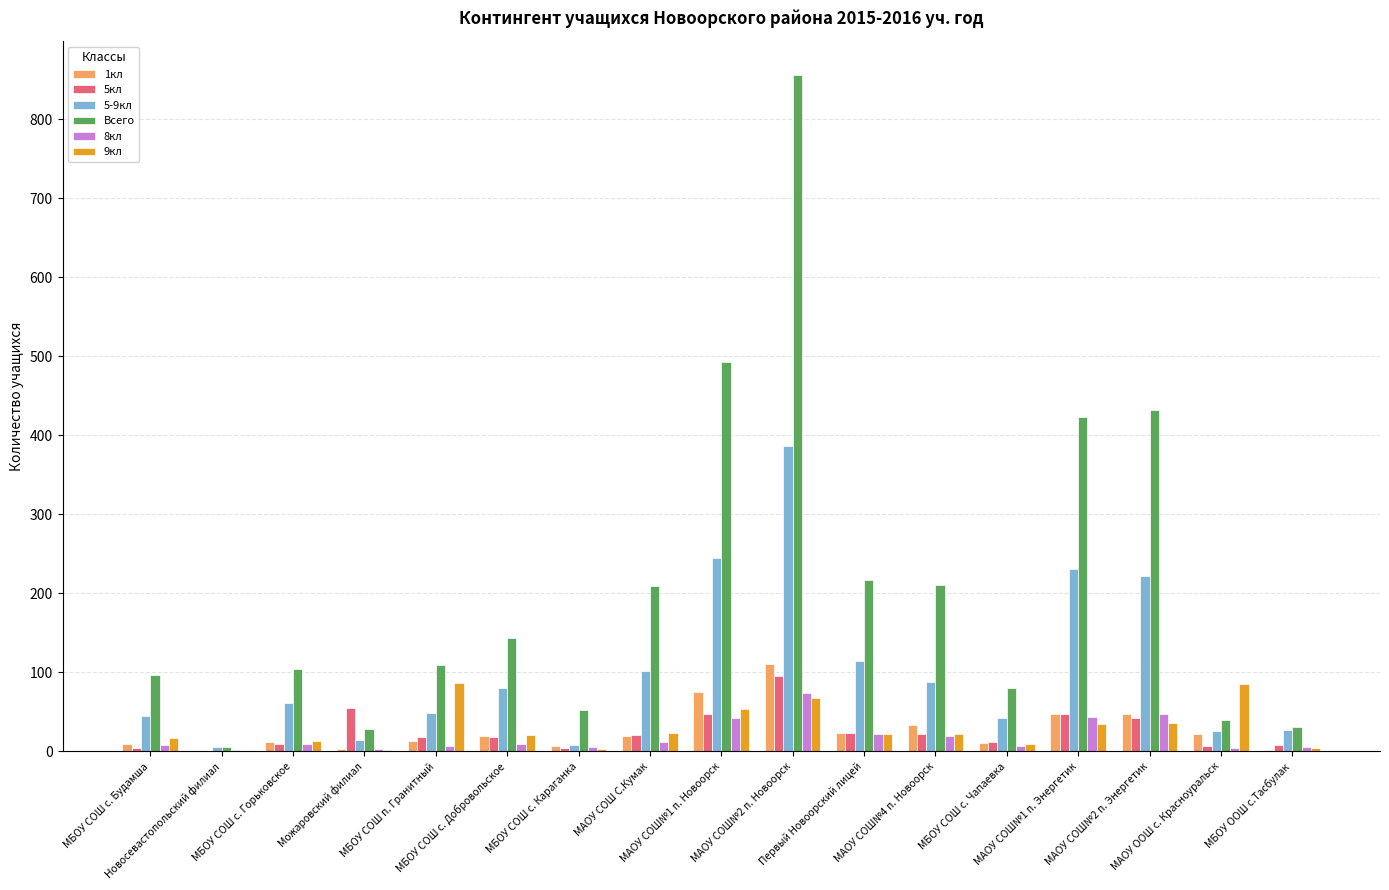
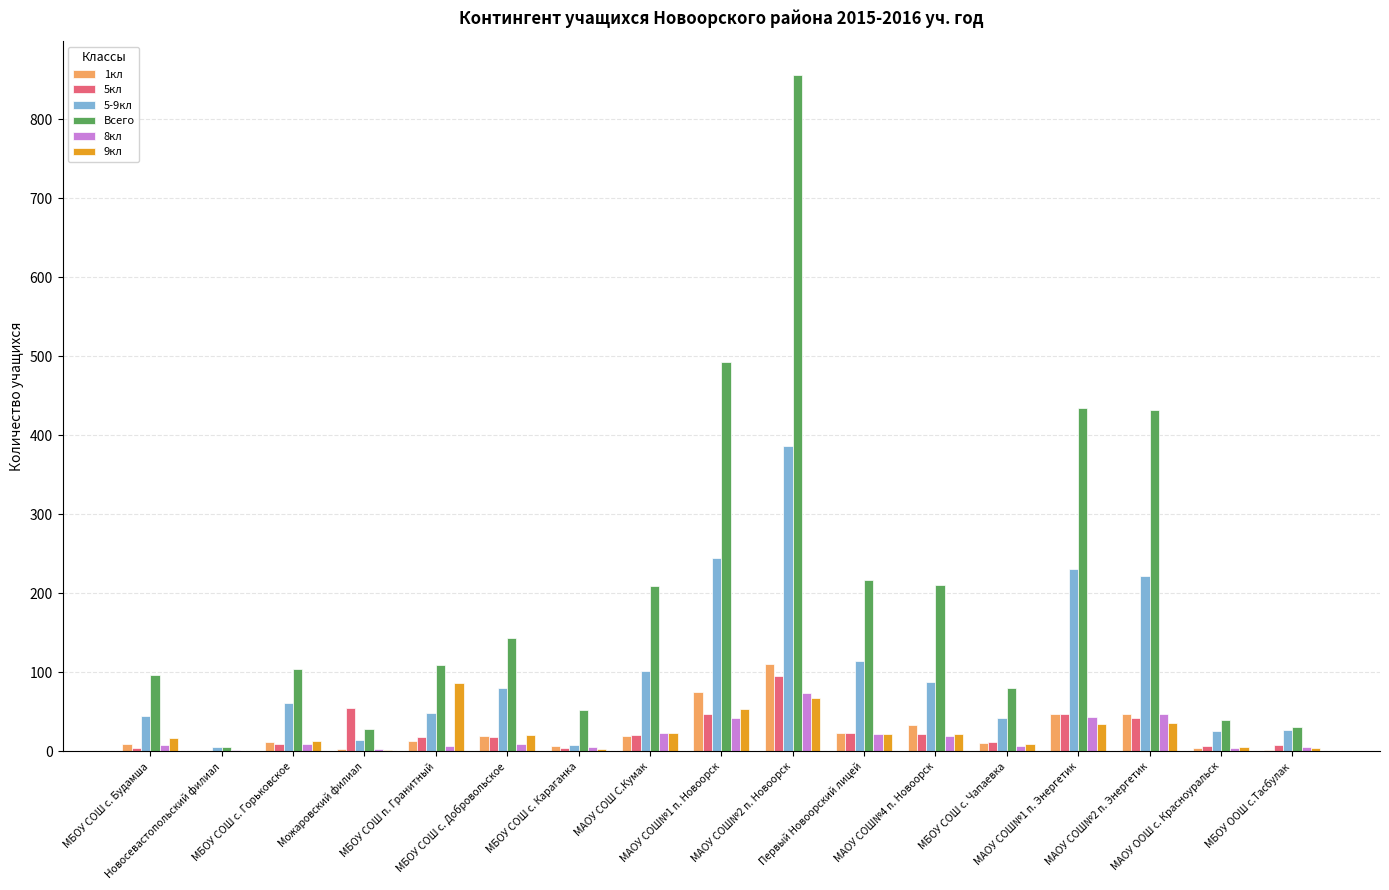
8кл, МАОУ СОШ С.Кумак: 10 -> 20
Всего, МАОУ СОШ№1 п. Энергетик: 420 -> 430
1кл, МАОУ ООШ с. Красноуральск: 20 -> 10
9кл, МАОУ ООШ с. Красноуральск: 90 -> 10
